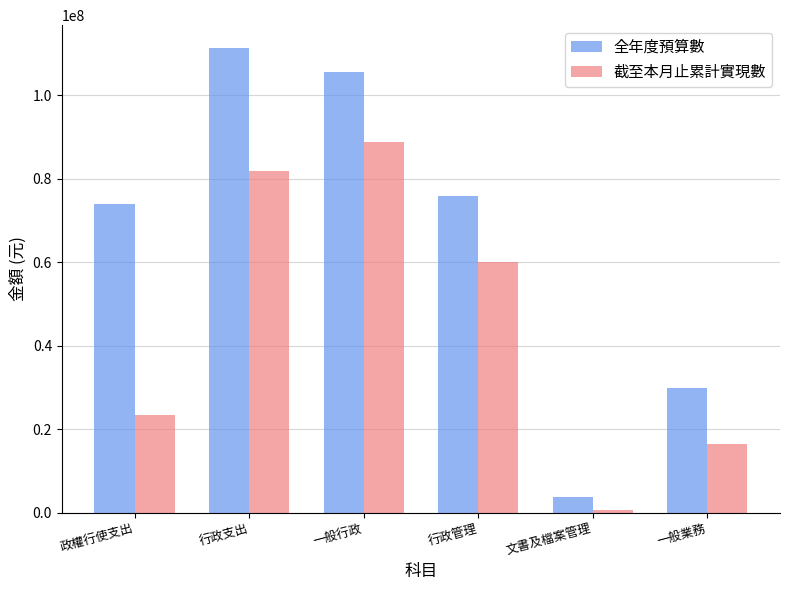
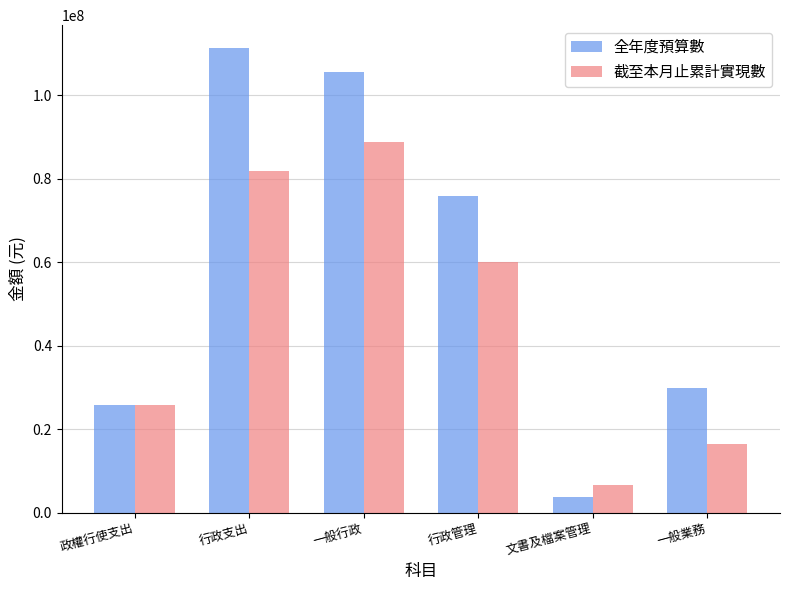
全年度預算數, 政權行使支出: 74000000 -> 26000000
截至本月止累計實現數, 政權行使支出: 23000000 -> 26000000
截至本月止累計實現數, 文書及檔案管理: 1000000 -> 7000000
